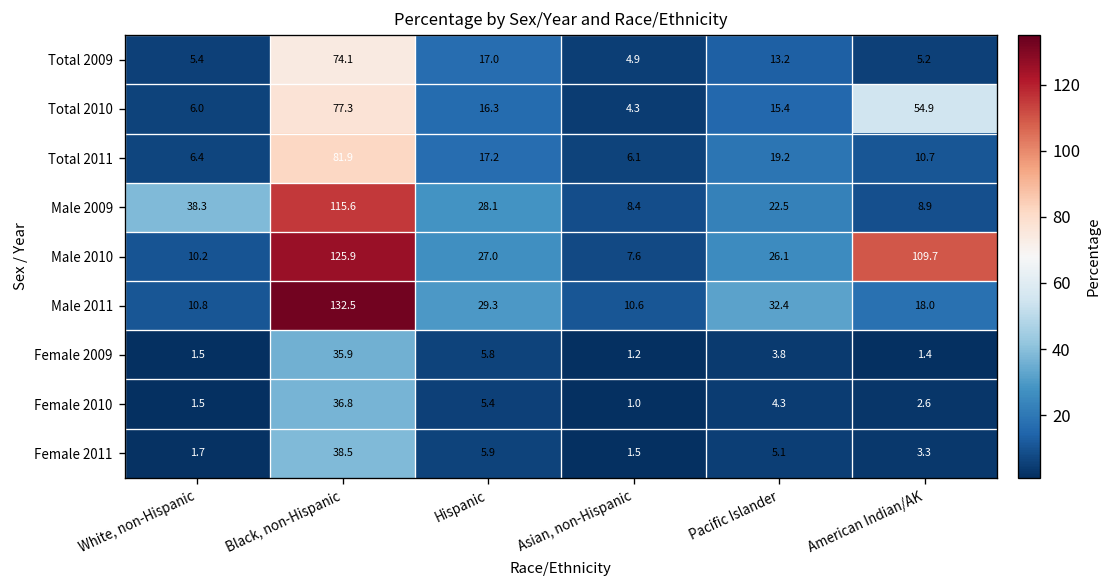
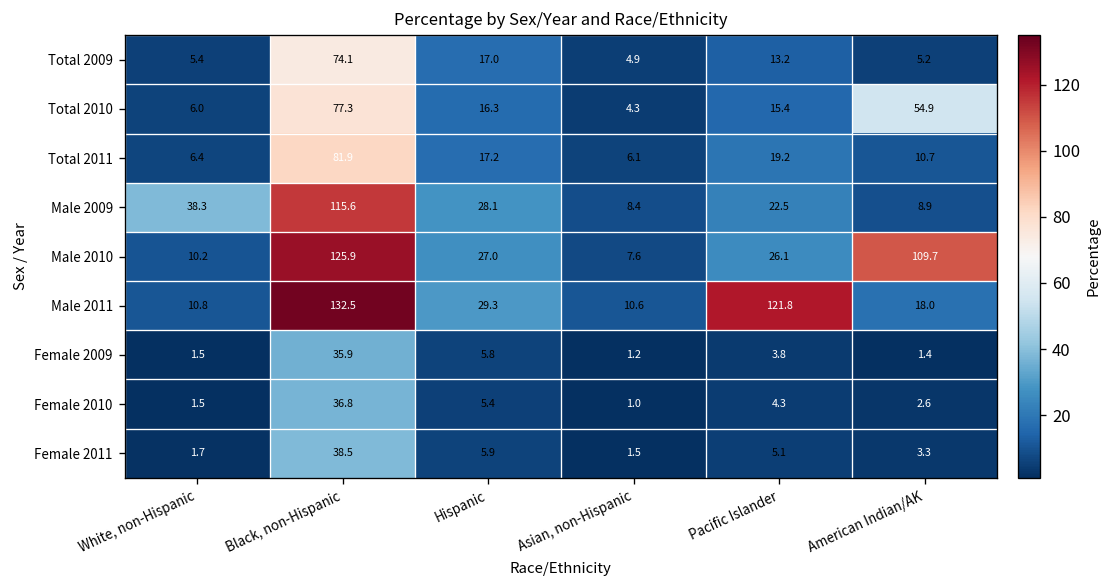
Male 2011, Pacific Islander: 32.4 -> 121.8
